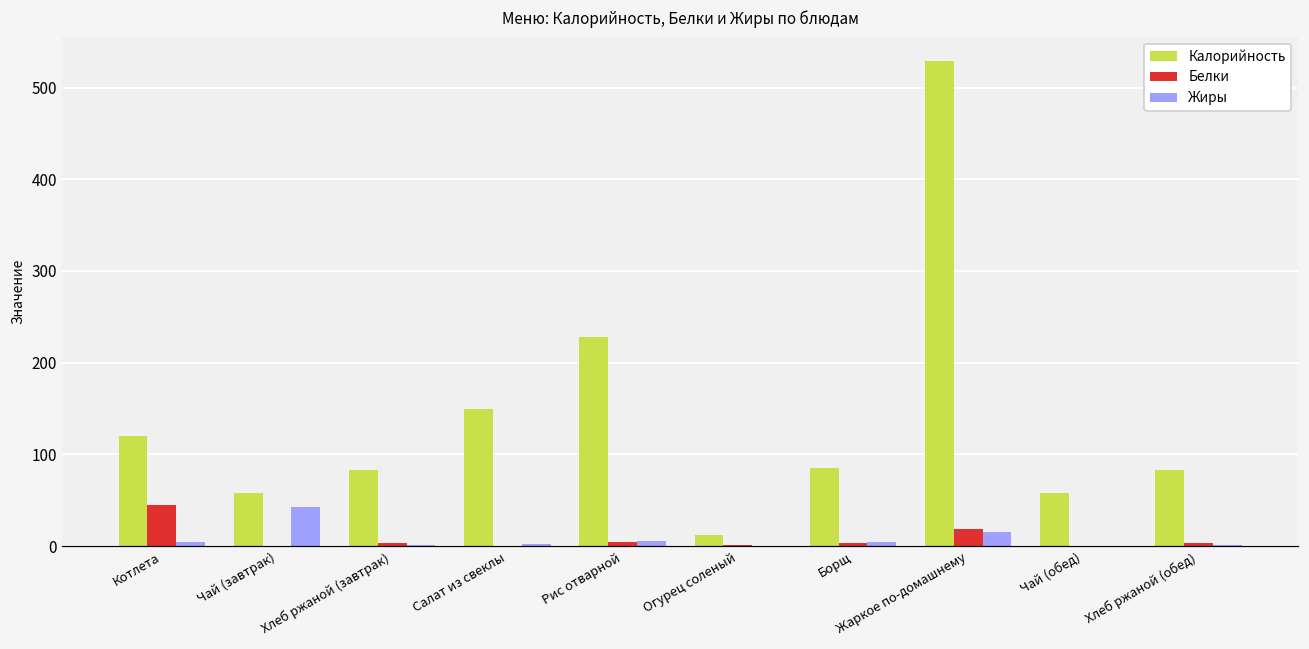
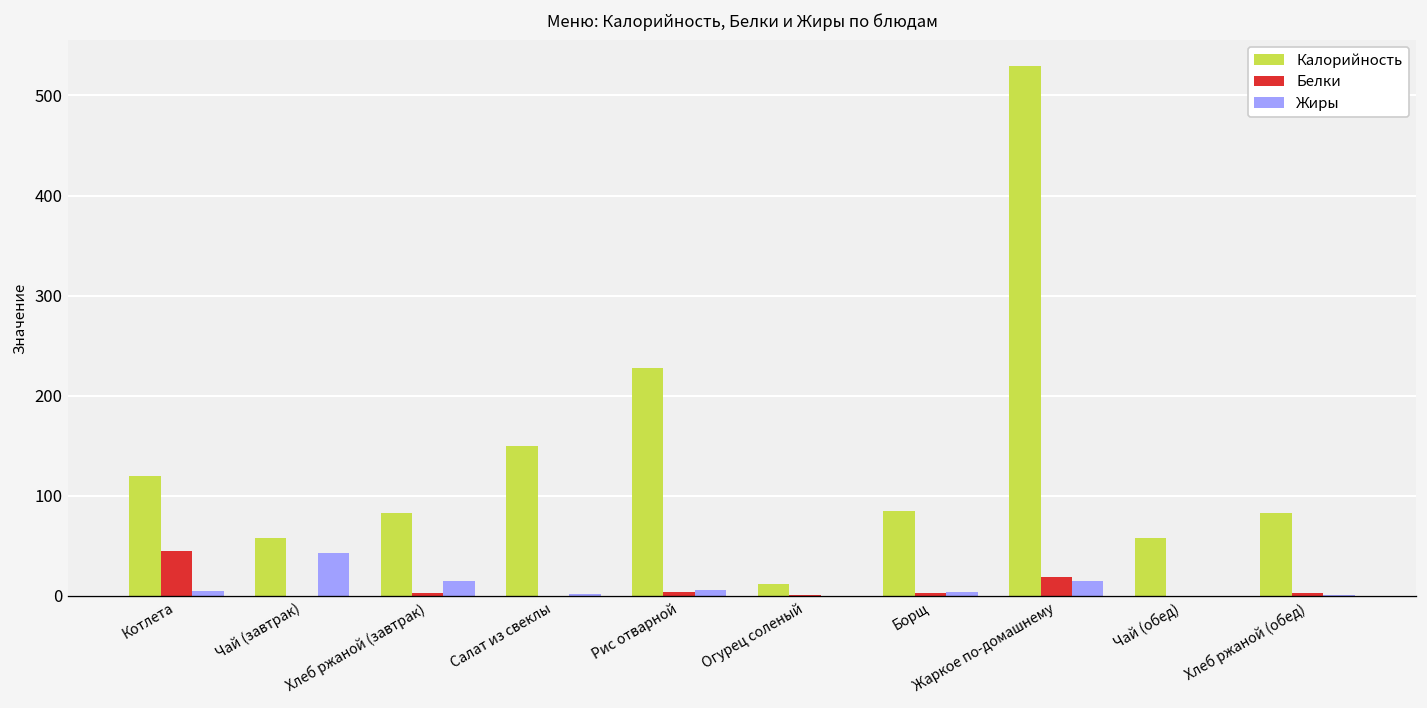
Жиры, Хлеб ржаной (завтрак): 0 -> 20
